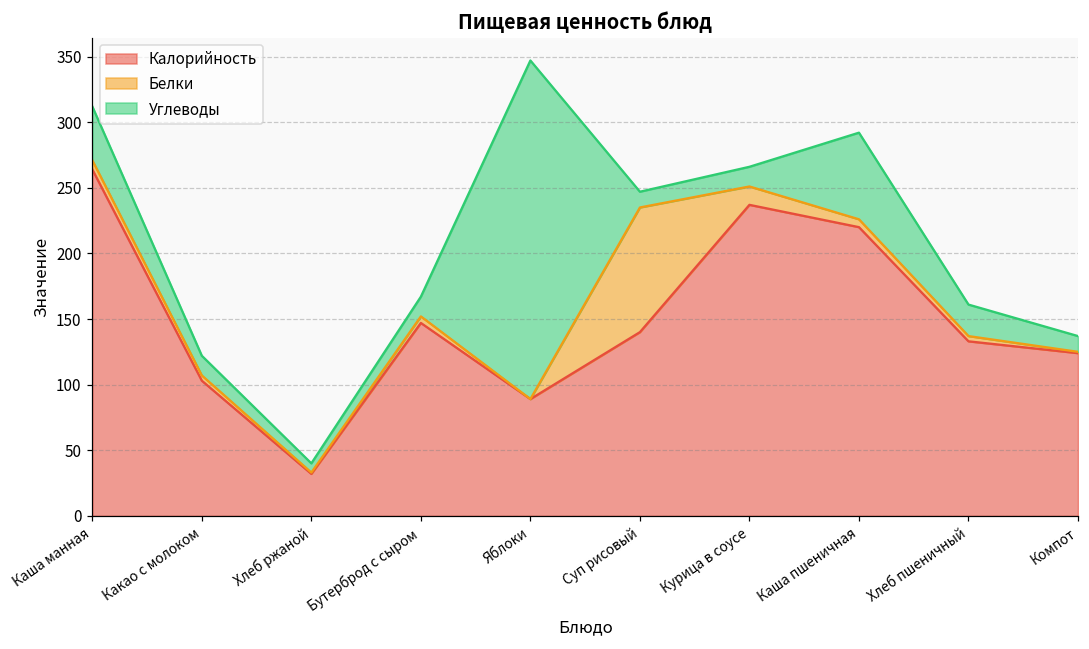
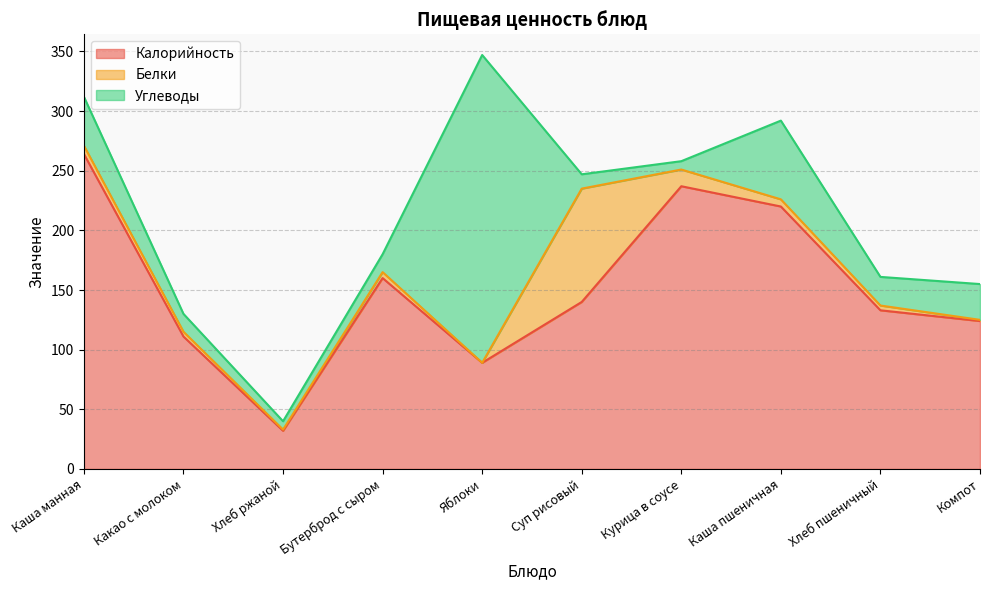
Калорийность, Какао с молоком: 103 -> 111
Калорийность, Бутерброд с сыром: 147 -> 160
Углеводы, Курица в соусе: 15 -> 7
Углеводы, Компот: 12 -> 30
